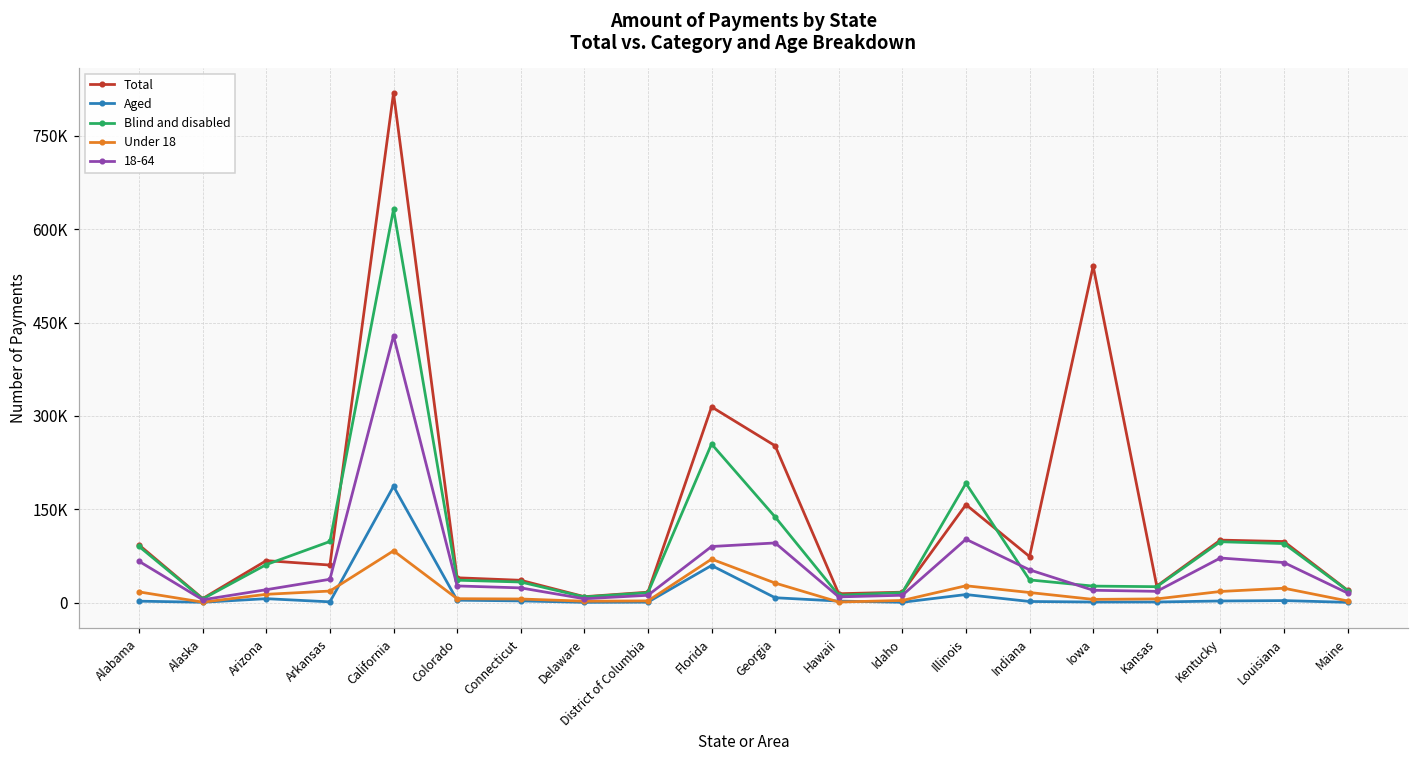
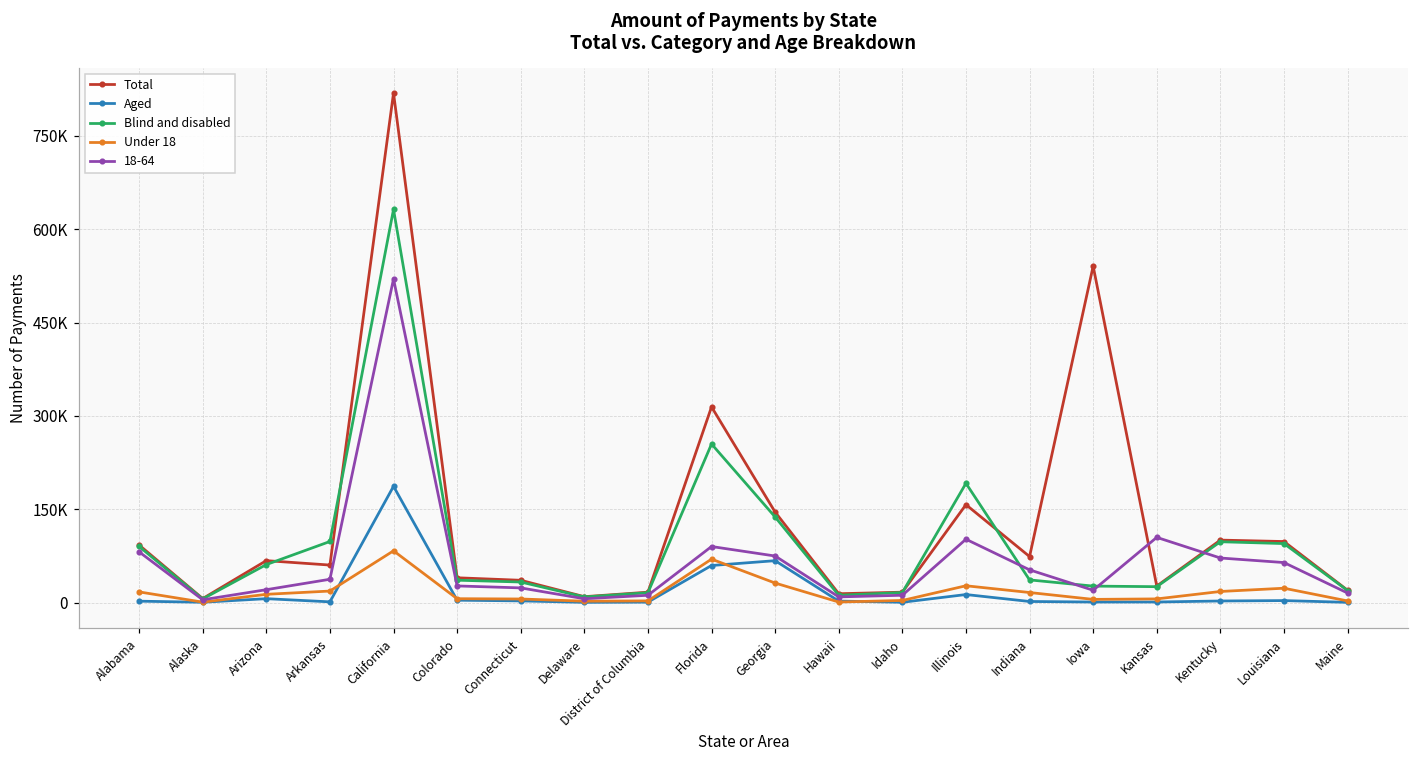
18-64, Alabama: 70000 -> 80000
18-64, California: 430000 -> 520000
Total, Georgia: 250000 -> 150000
Aged, Georgia: 10000 -> 70000
18-64, Georgia: 100000 -> 70000
18-64, Kansas: 20000 -> 100000
